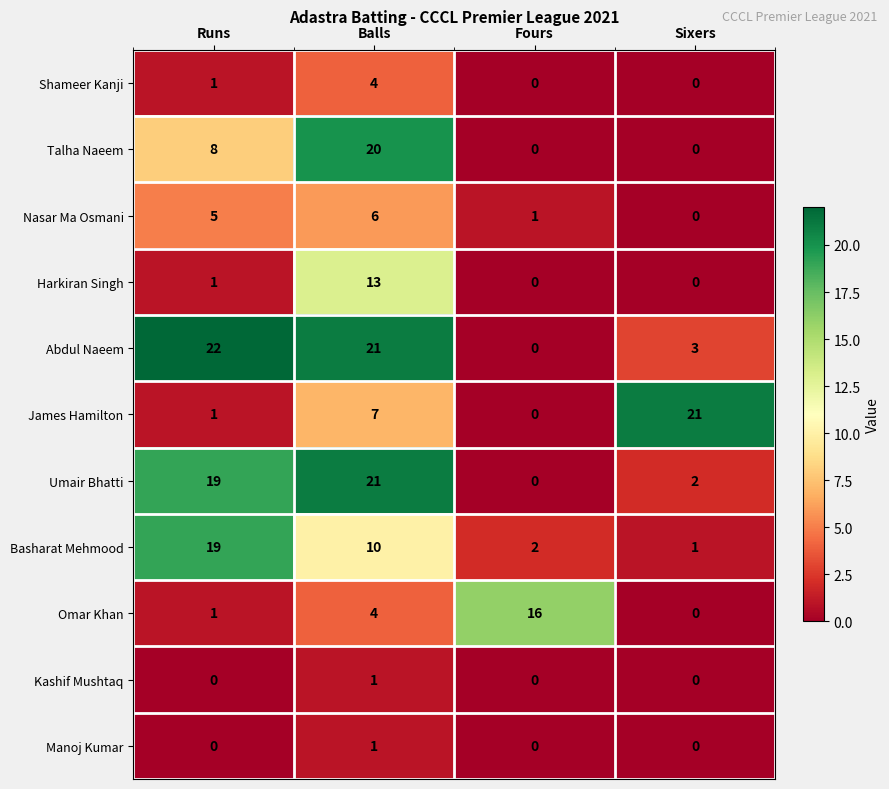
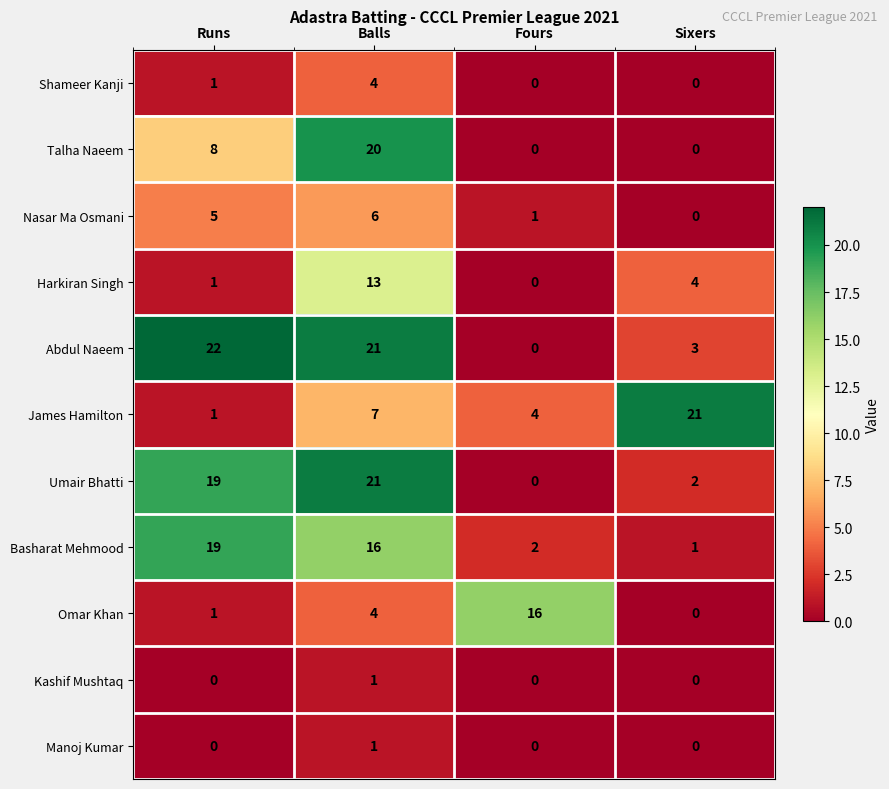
Harkiran Singh, Sixers: 0 -> 4
James Hamilton, Fours: 0 -> 4
Basharat Mehmood, Balls: 10 -> 16
